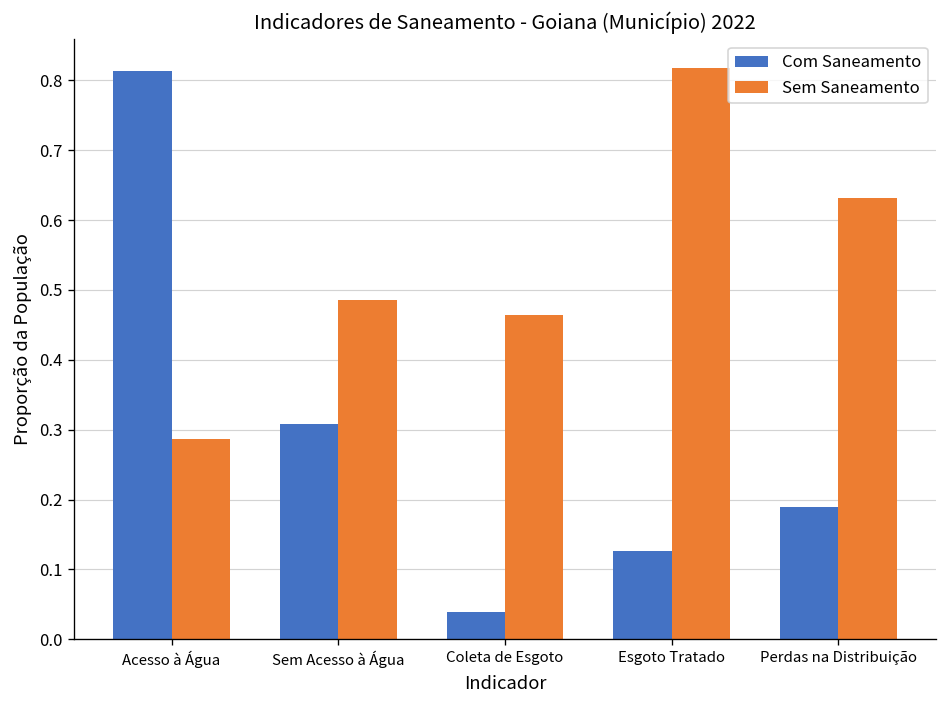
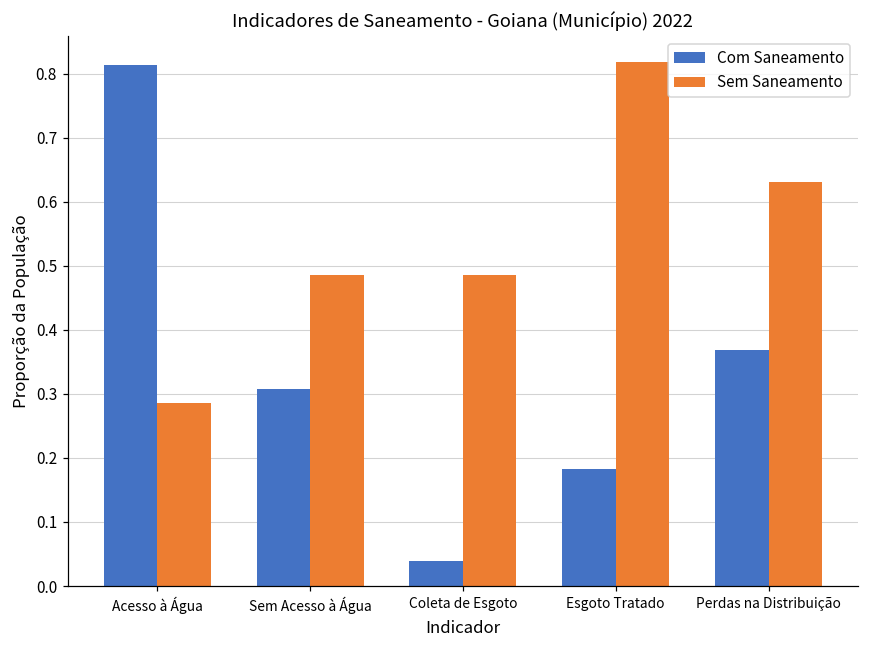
Sem Saneamento, Coleta de Esgoto: 0.46 -> 0.49
Com Saneamento, Esgoto Tratado: 0.13 -> 0.18
Com Saneamento, Perdas na Distribuição: 0.19 -> 0.37
